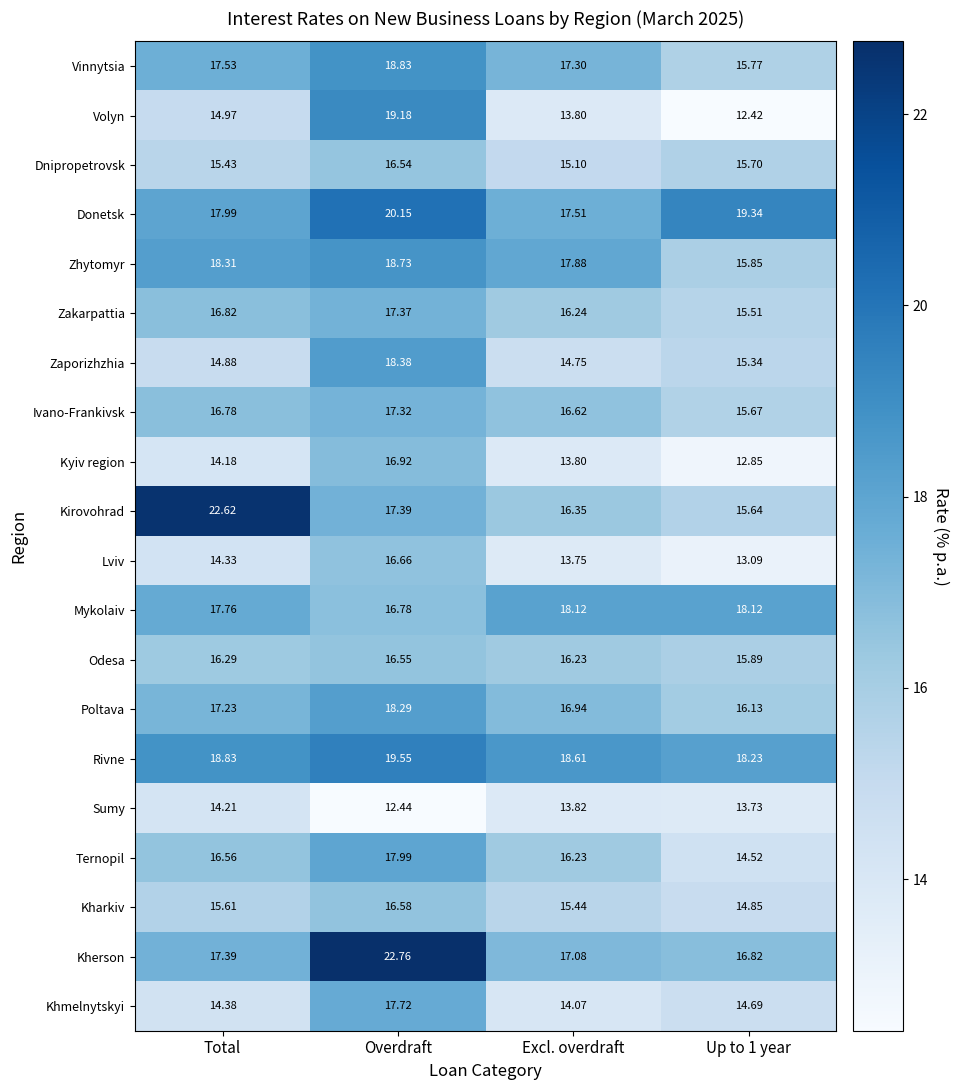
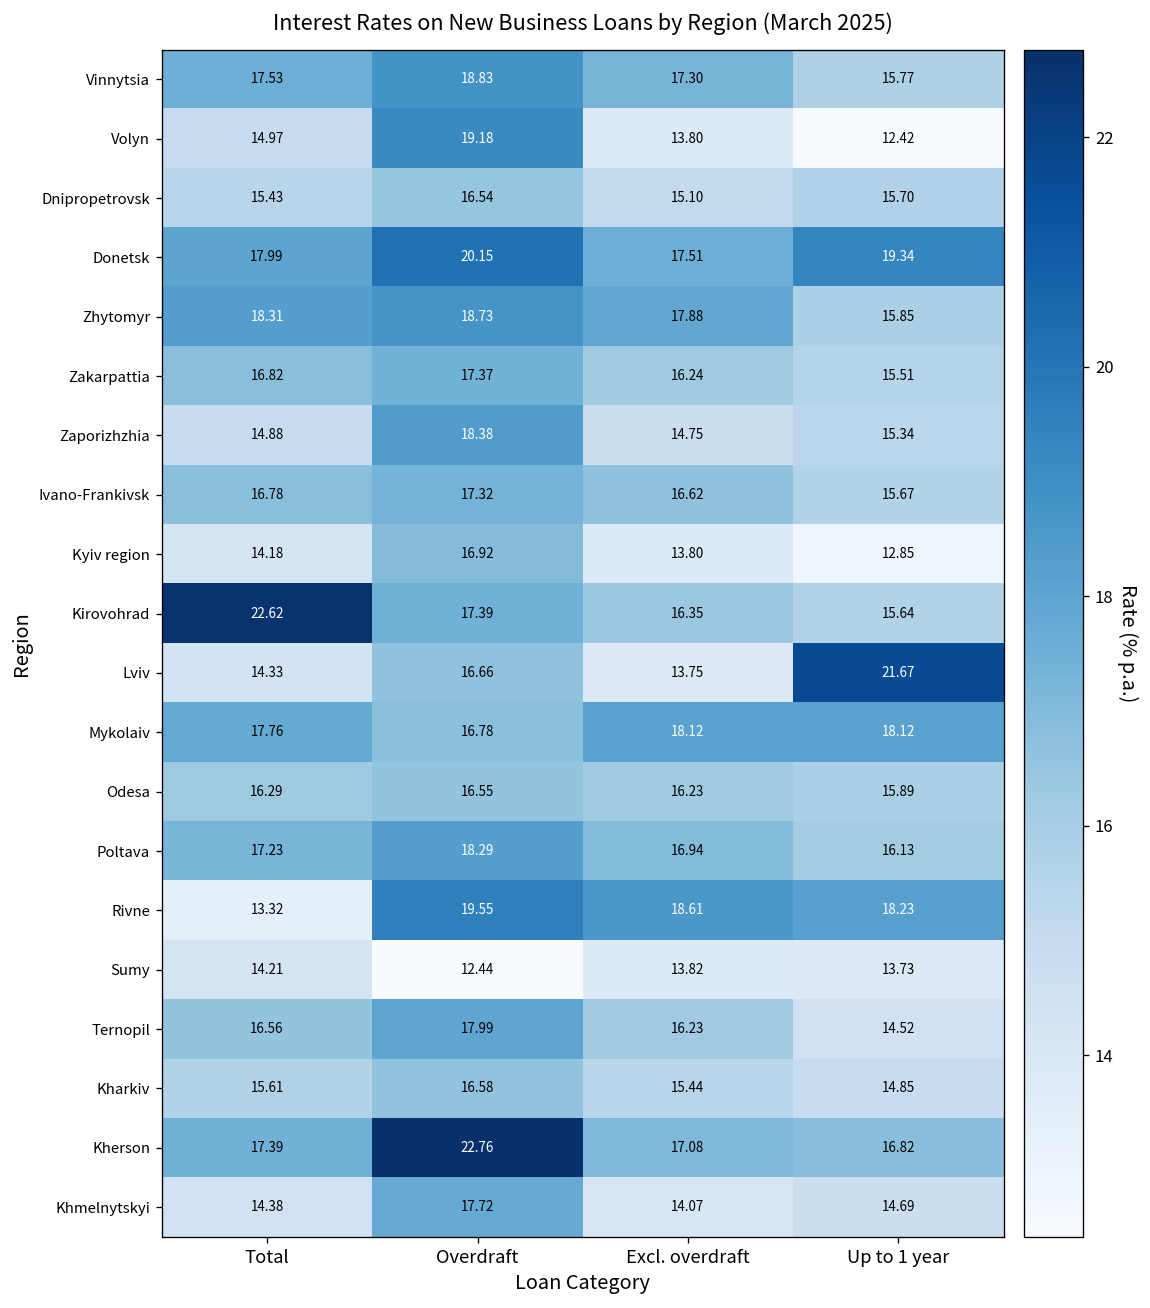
Lviv, Up to 1 year: 13.09 -> 21.67
Rivne, Total: 18.83 -> 13.32
